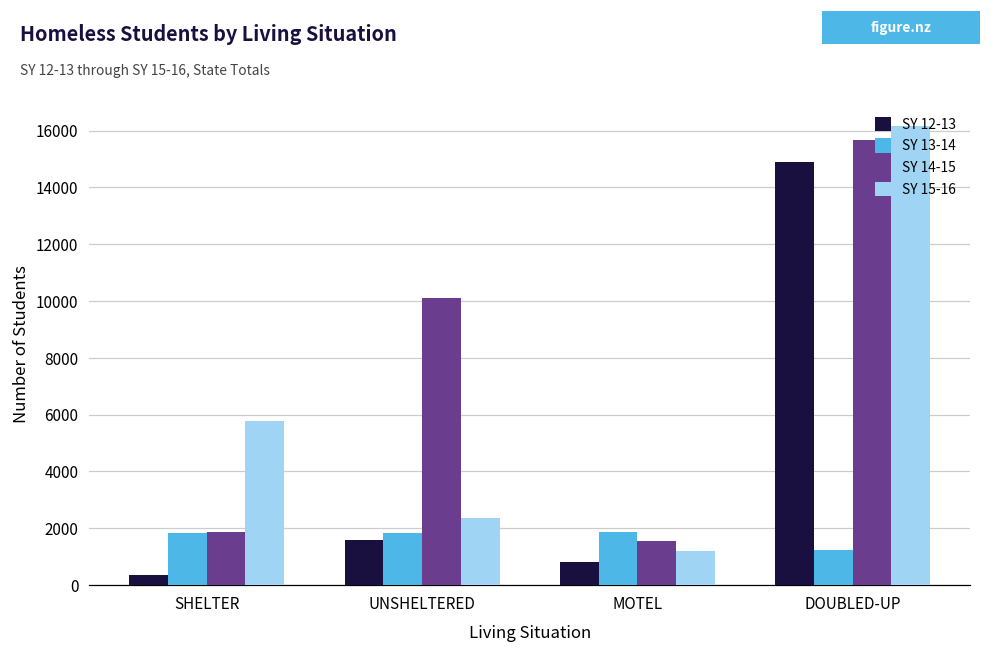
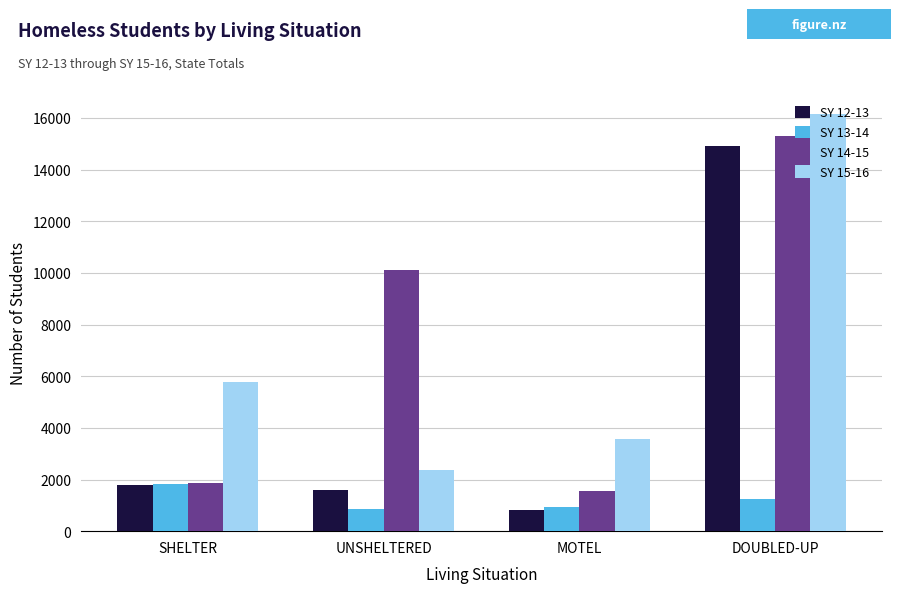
SY 12-13, SHELTER: 300 -> 1800
SY 13-14, UNSHELTERED: 1800 -> 900
SY 13-14, MOTEL: 1900 -> 900
SY 15-16, MOTEL: 1200 -> 3600
SY 14-15, DOUBLED-UP: 15700 -> 15300
